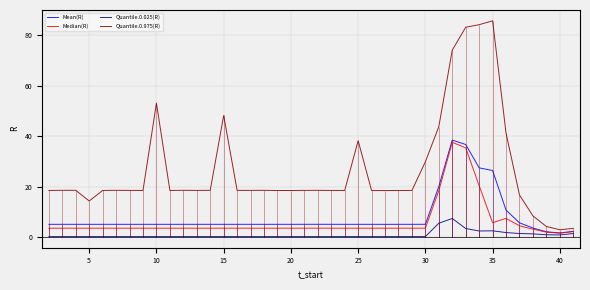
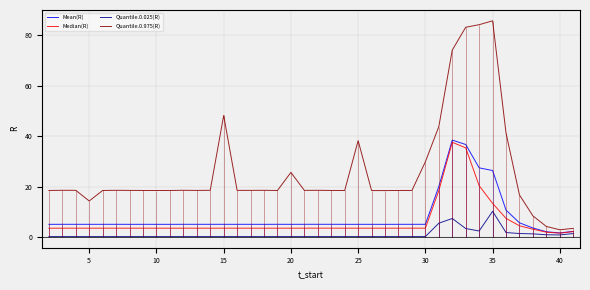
Quantile.0.975(R), 10: 53 -> 18
Quantile.0.975(R), 20: 18 -> 26
Median(R), 35: 6 -> 13
Quantile.0.025(R), 35: 2 -> 10
